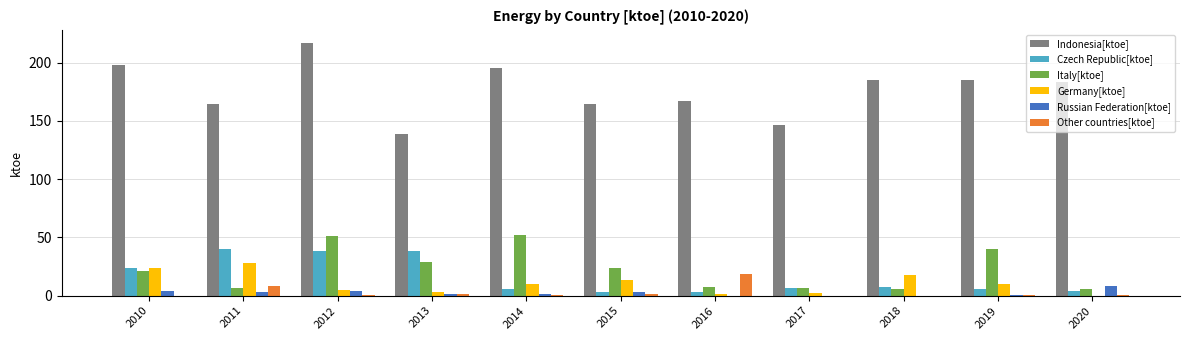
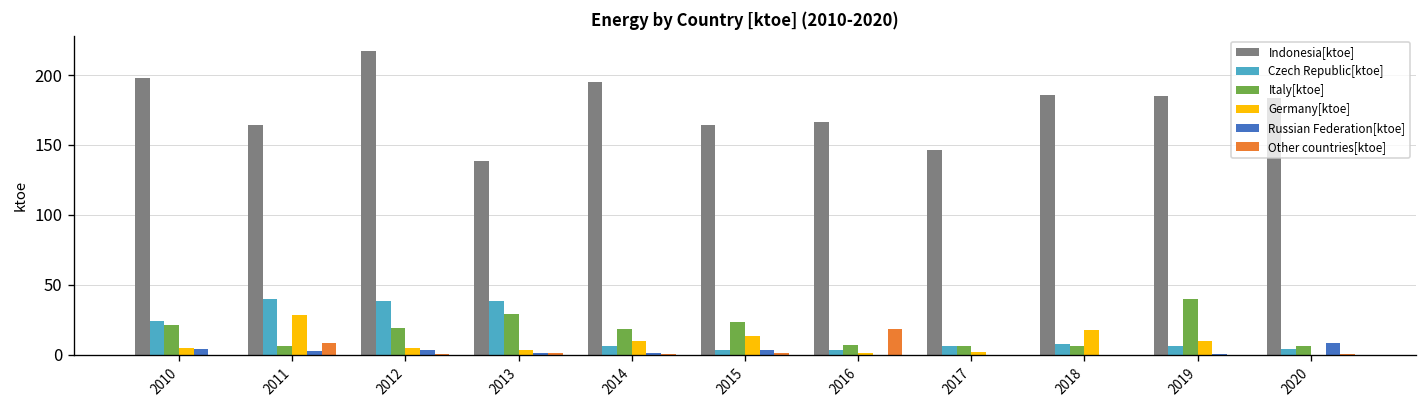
Germany[ktoe], 2010: 24 -> 5
Italy[ktoe], 2012: 51 -> 19
Italy[ktoe], 2014: 52 -> 19
